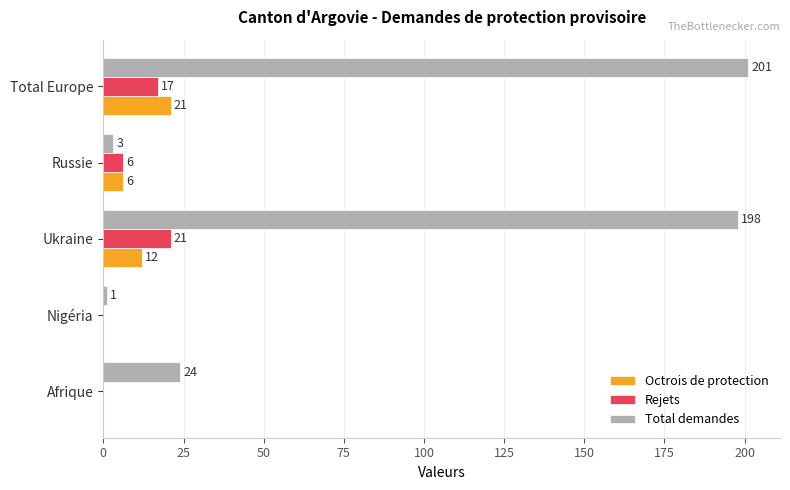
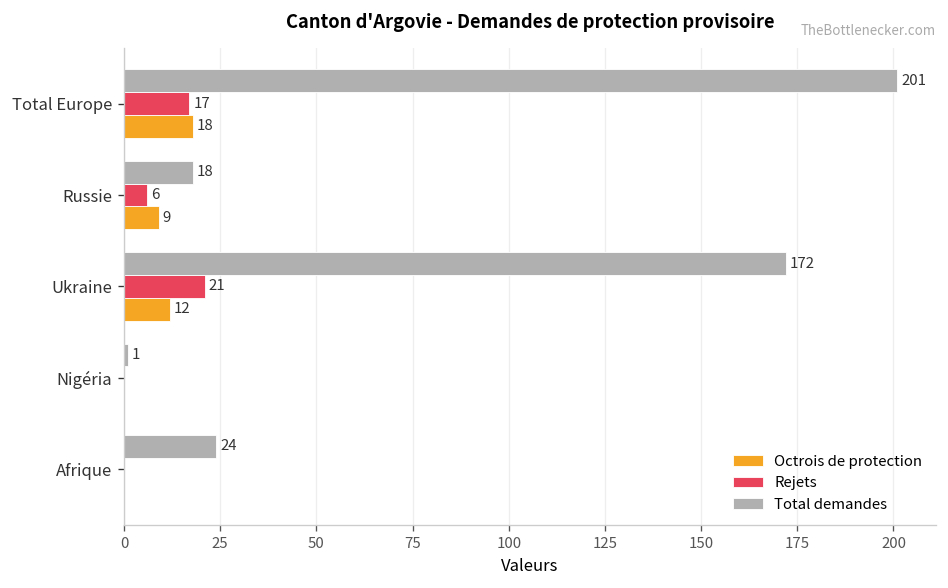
Octrois de protection, Total Europe: 21 -> 18
Total demandes, Russie: 3 -> 18
Octrois de protection, Russie: 6 -> 9
Total demandes, Ukraine: 198 -> 172
